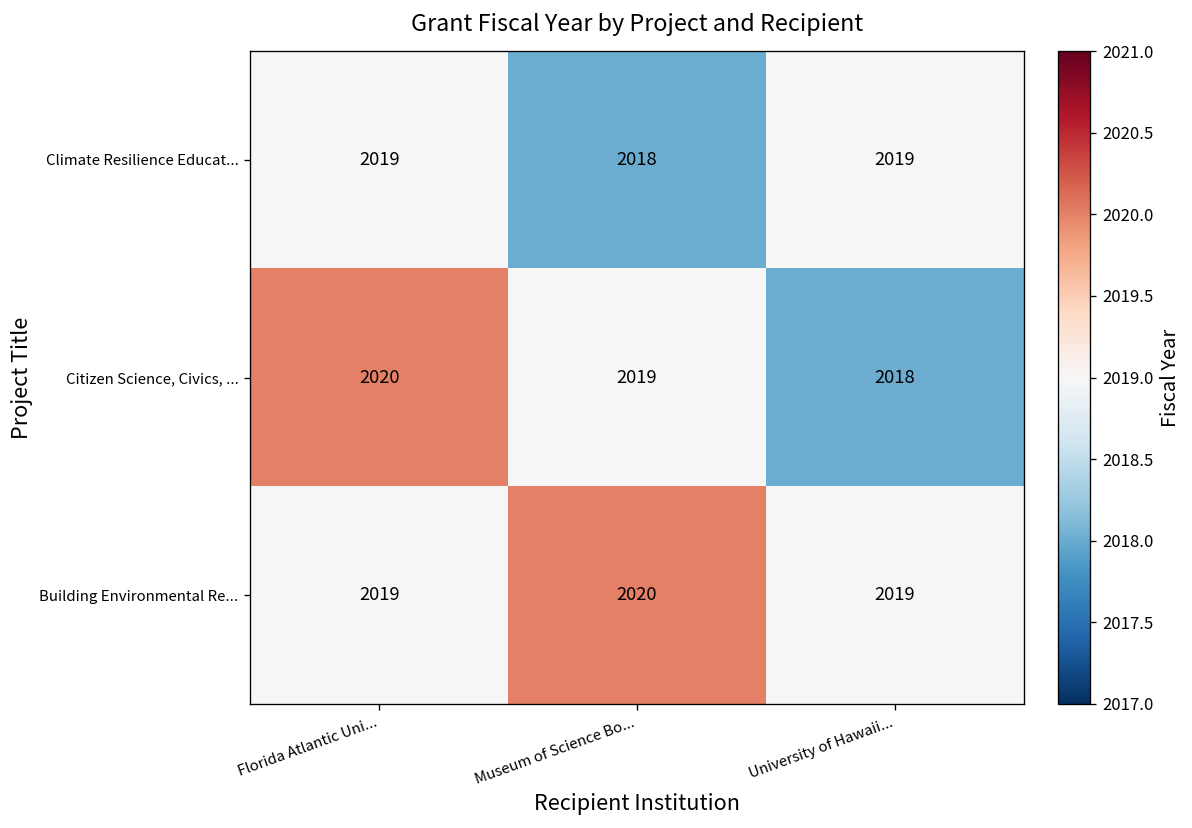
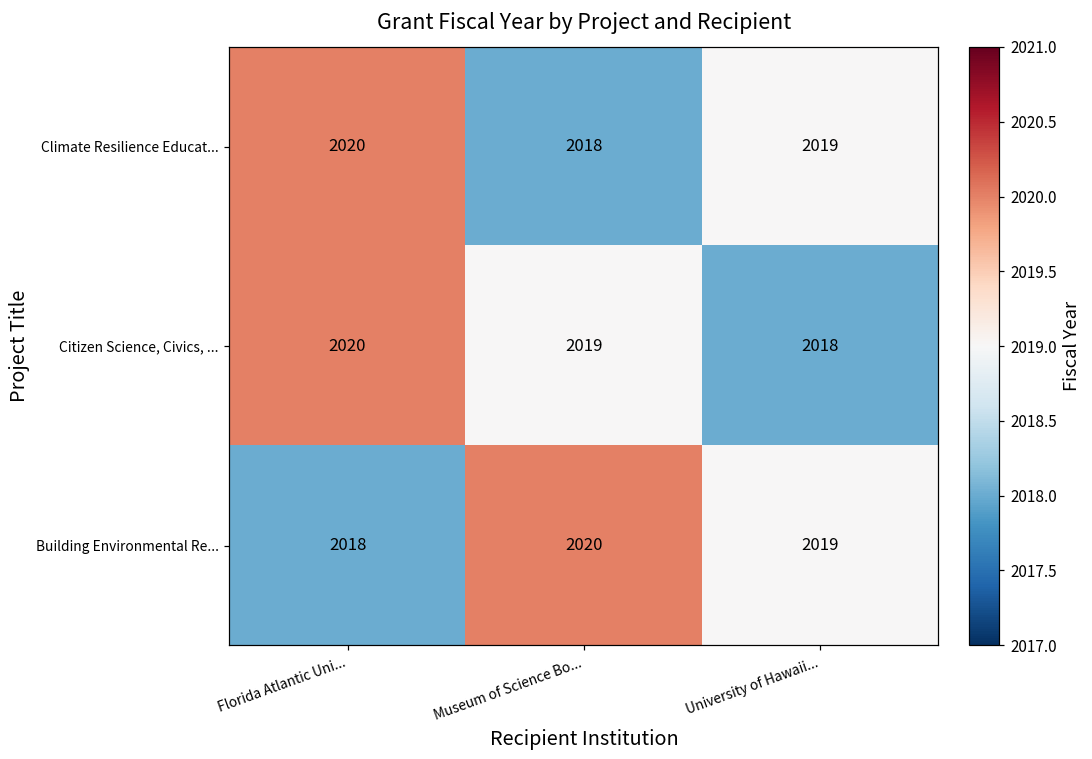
Climate Resilience Educat..., Florida Atlantic Uni...: 2019 -> 2020
Building Environmental Re..., Florida Atlantic Uni...: 2019 -> 2018
